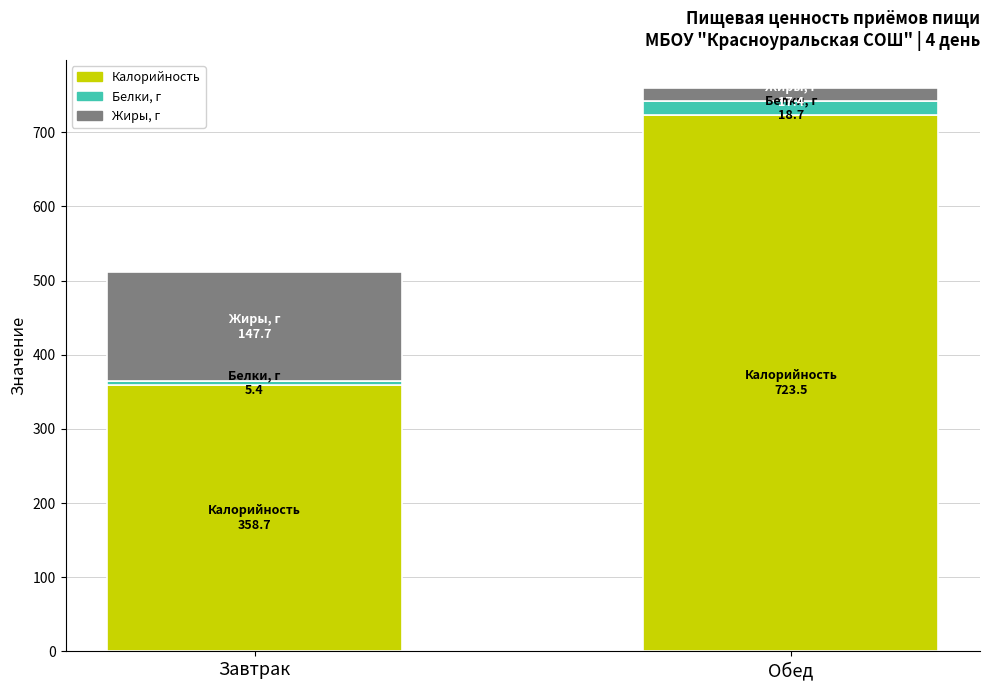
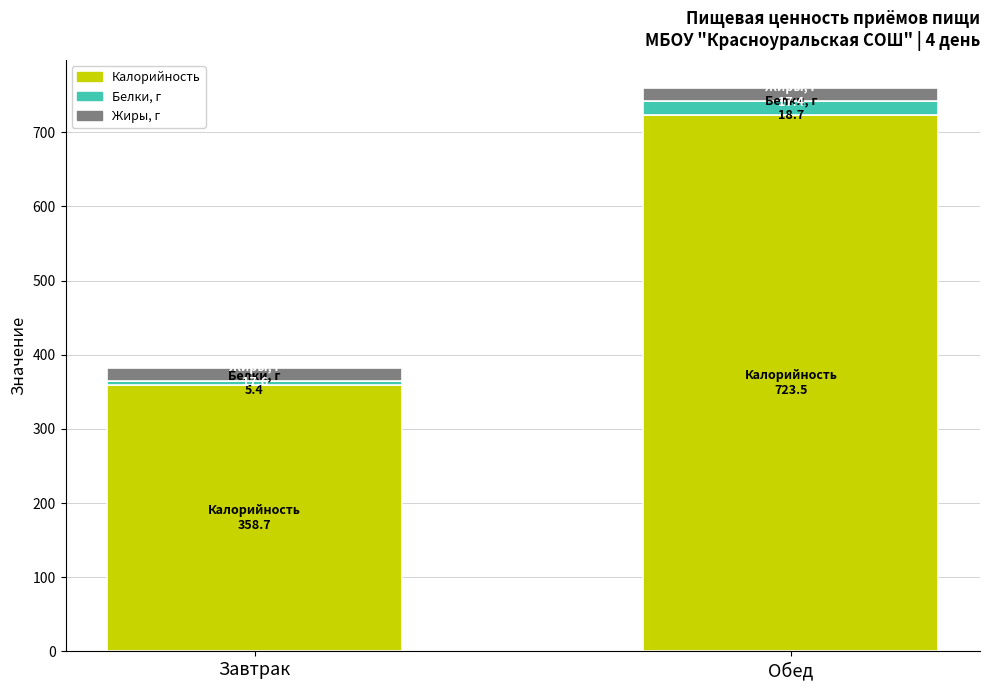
Жиры, г, Завтрак: 147.7 -> 17.6
